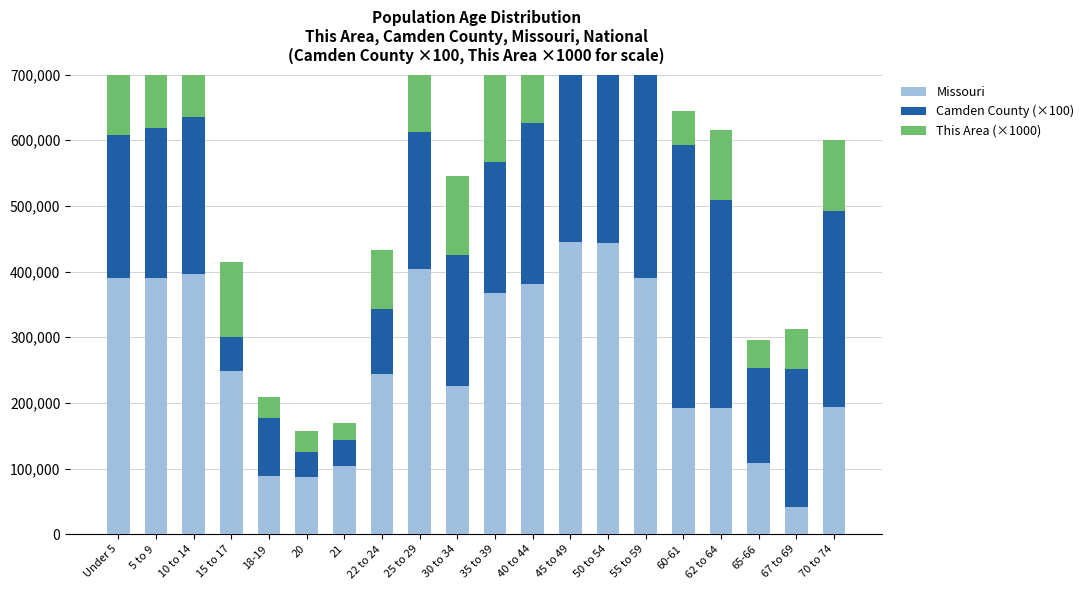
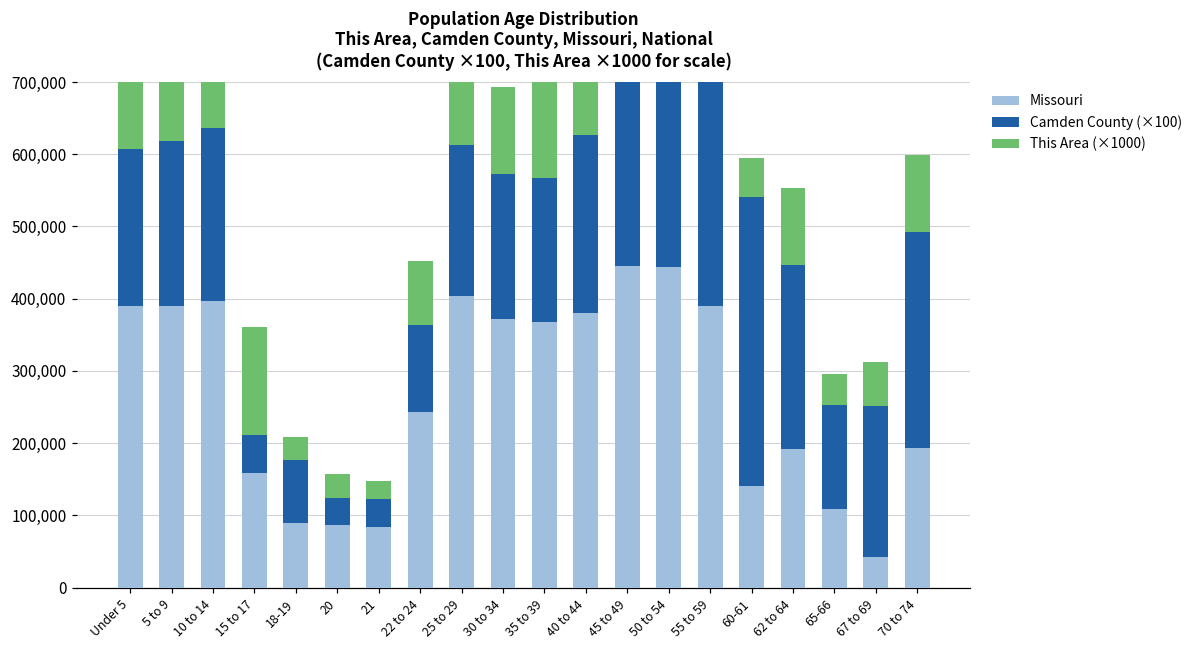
Missouri, 15 to 17: 250,000 -> 160,000
This Area (×1000), 15 to 17: 120,000 -> 150,000
Missouri, 21: 100,000 -> 80,000
Camden County (×100), 22 to 24: 100,000 -> 120,000
Missouri, 30 to 34: 230,000 -> 370,000
Missouri, 60-61: 190,000 -> 140,000
Camden County (×100), 62 to 64: 320,000 -> 250,000
